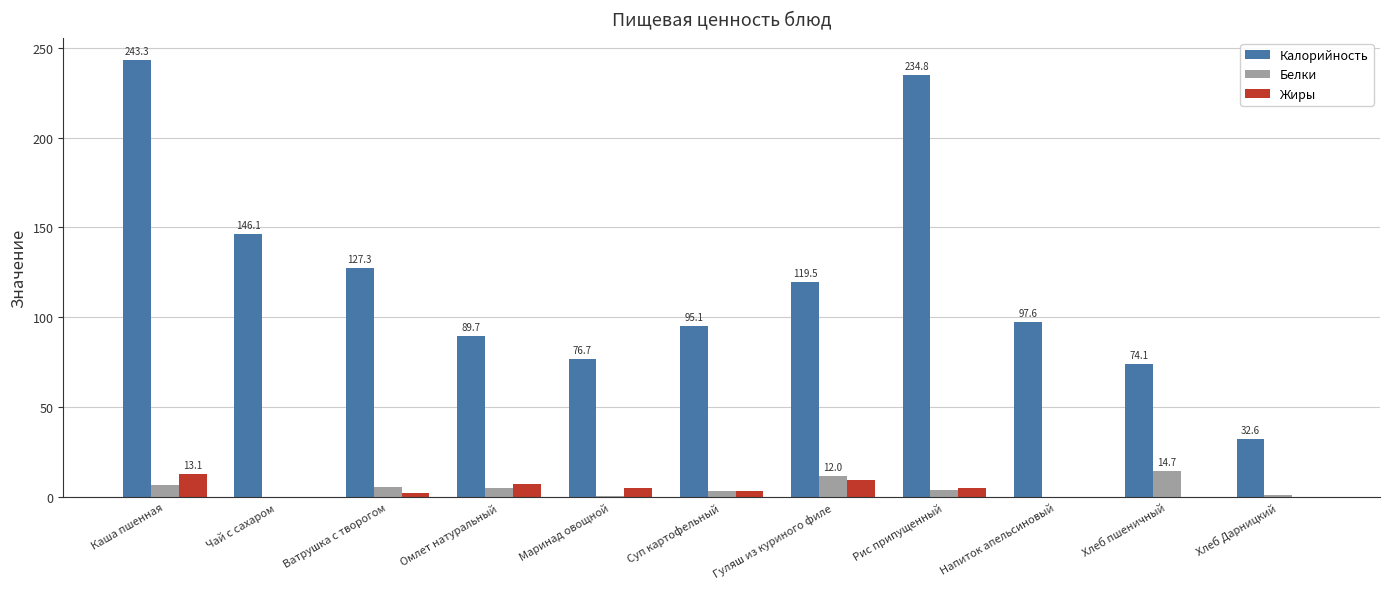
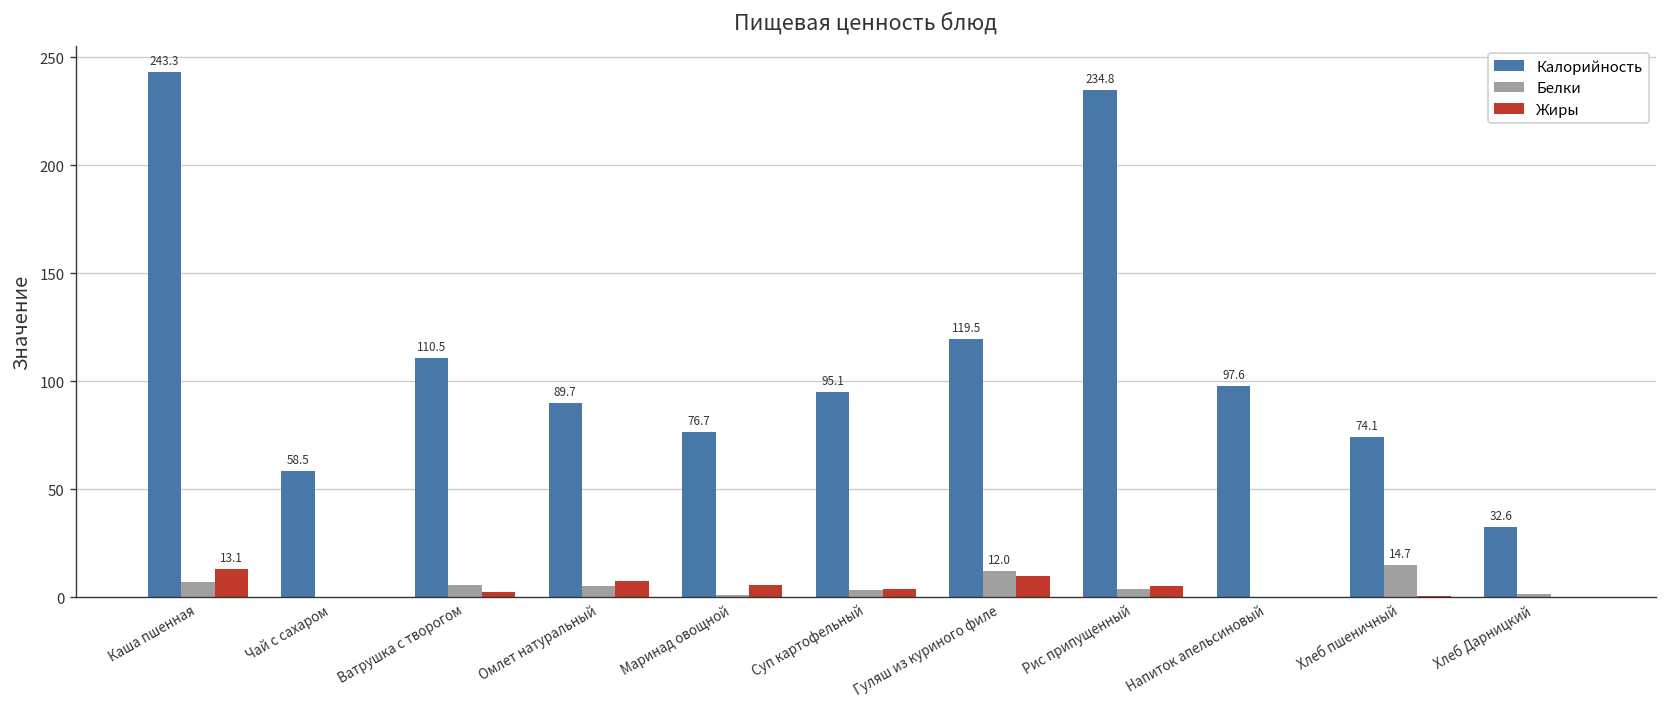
Калорийность, Чай с сахаром: 146.1 -> 58.5
Калорийность, Ватрушка с творогом: 127.3 -> 110.5
